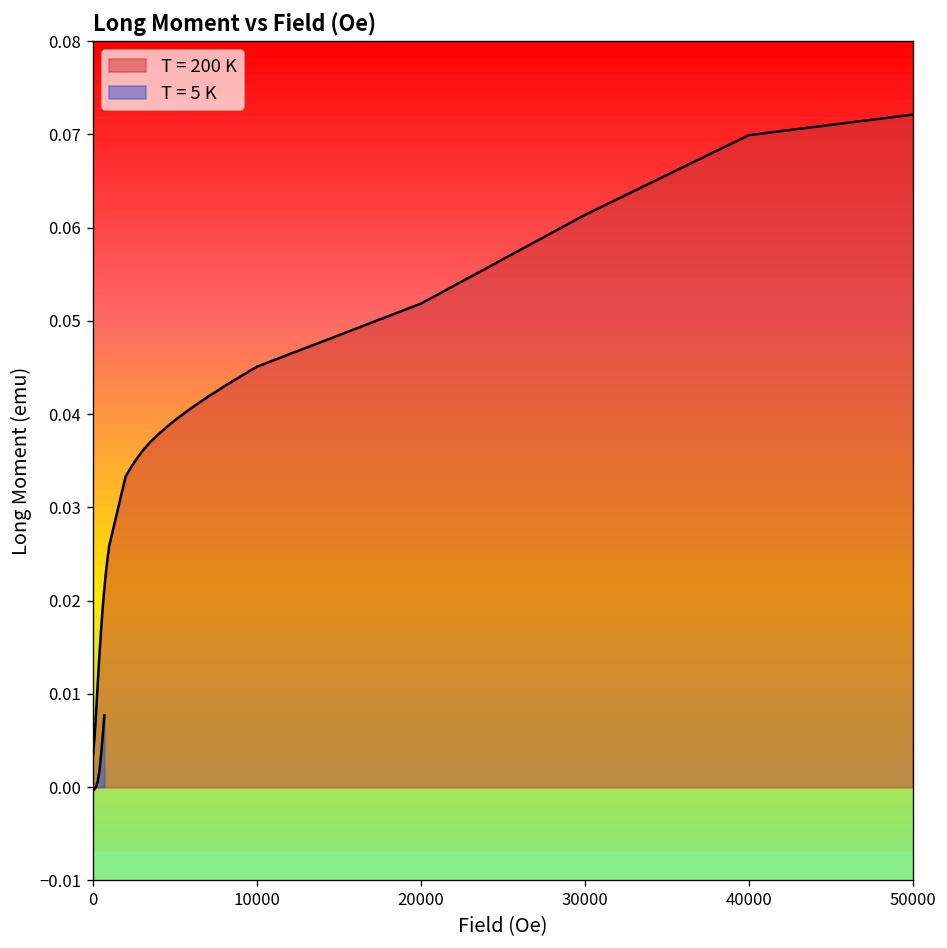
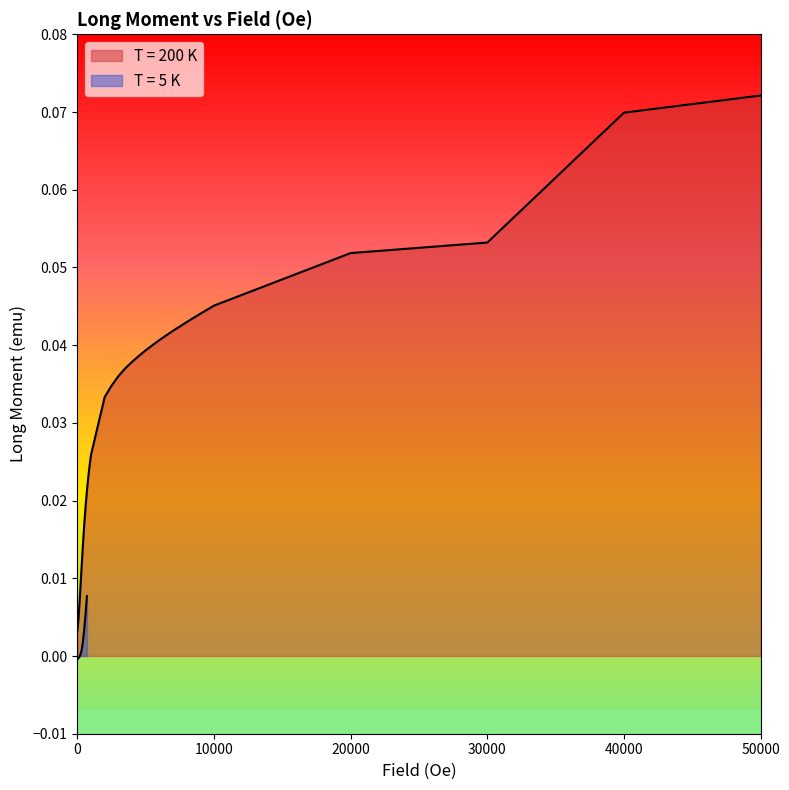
T = 200 K, 30000: 0.061 -> 0.053
